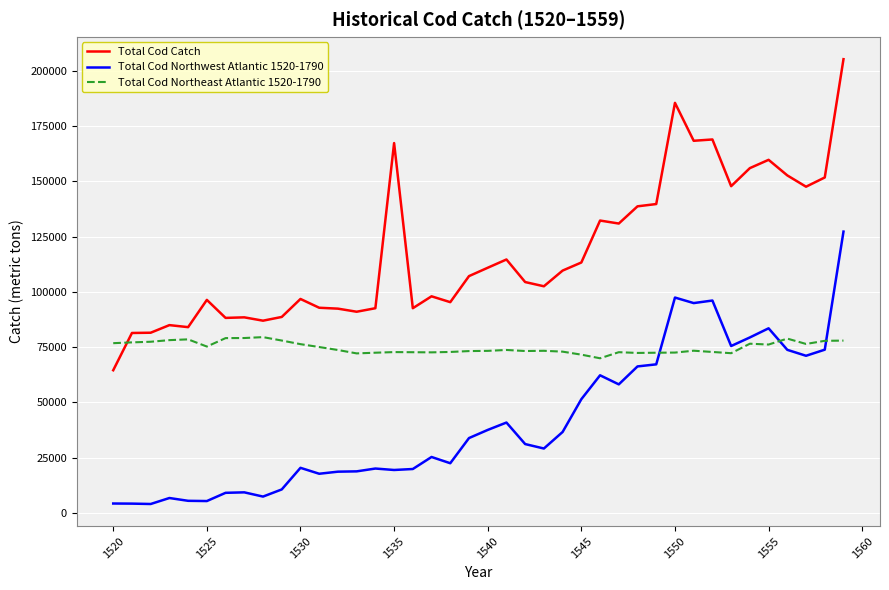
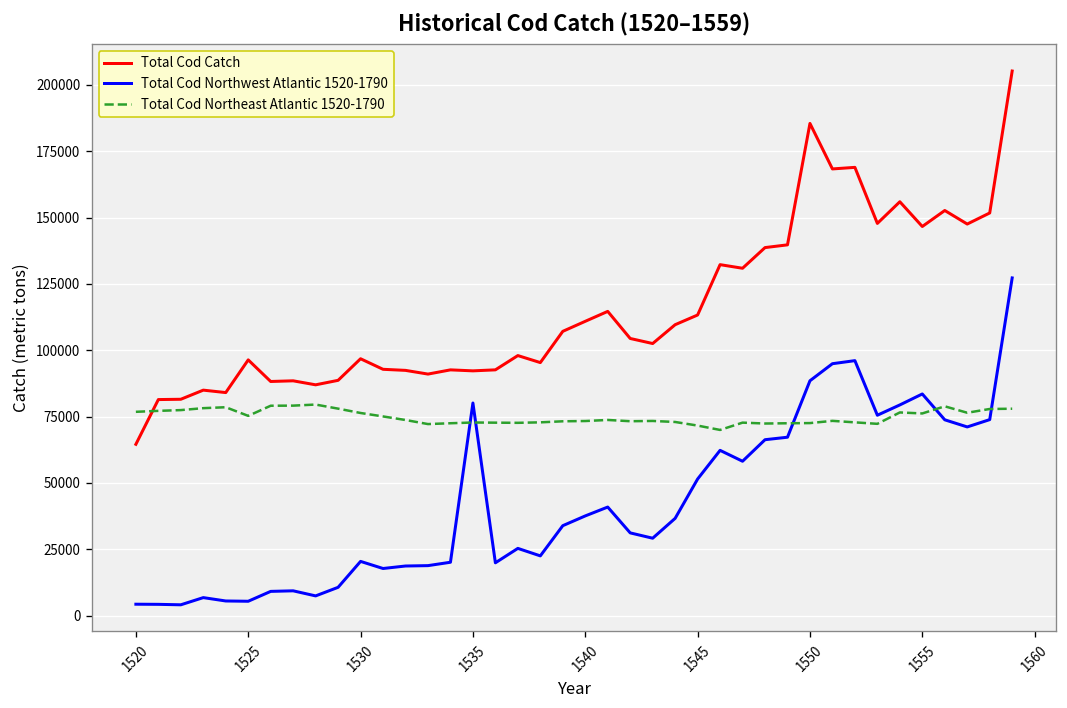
Total Cod Catch, 1535: 167000 -> 92000
Total Cod Northwest Atlantic 1520-1790, 1535: 19000 -> 80000
Total Cod Northwest Atlantic 1520-1790, 1550: 97000 -> 89000
Total Cod Catch, 1555: 160000 -> 147000
